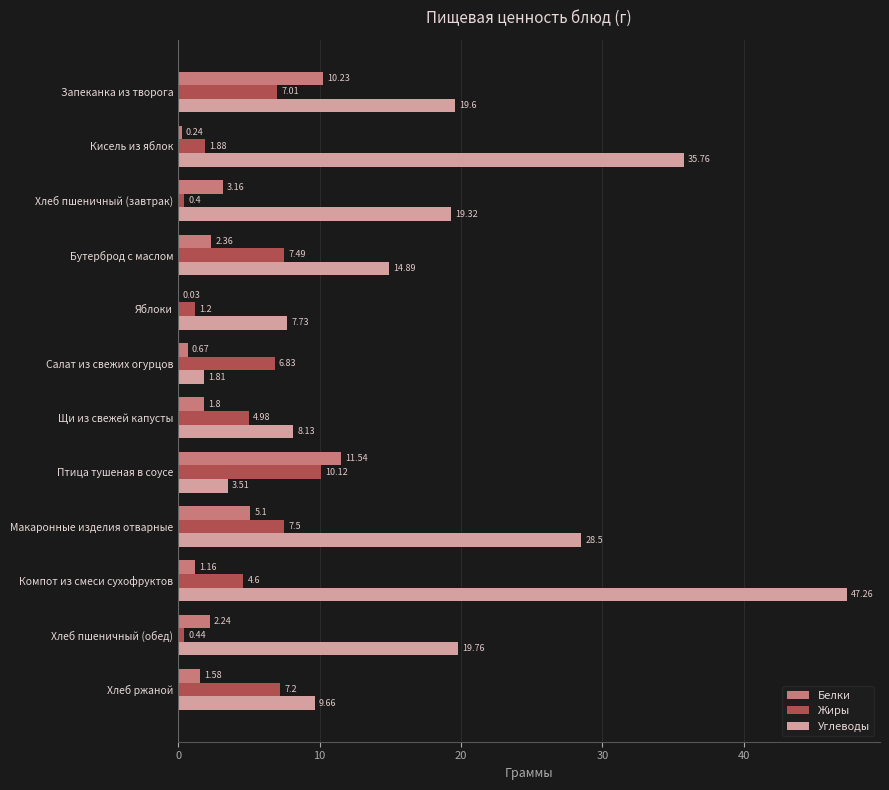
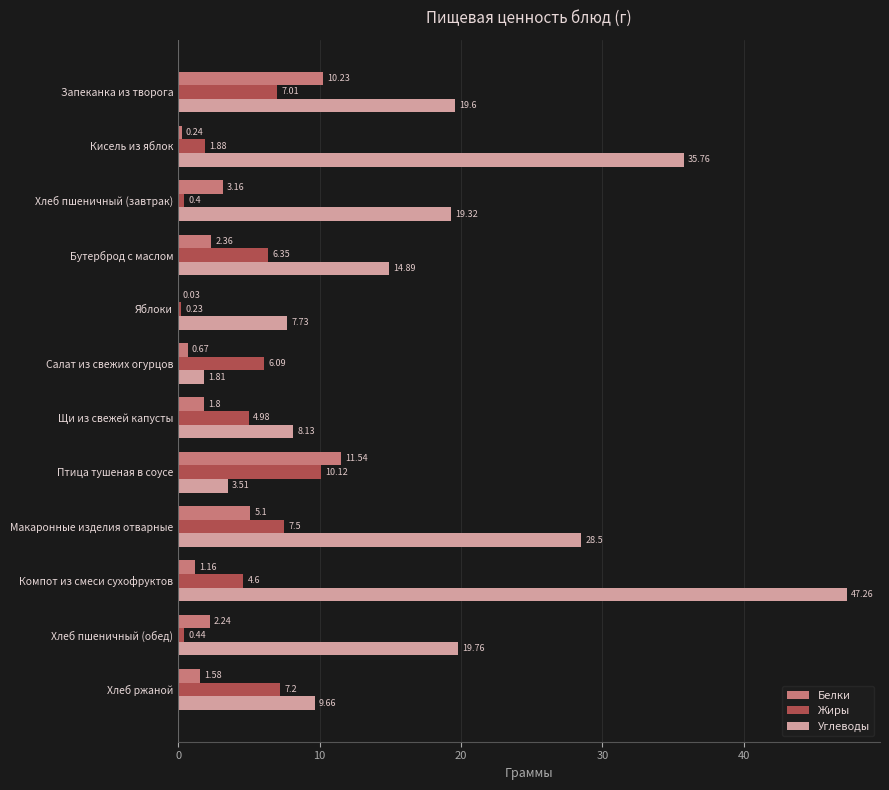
Жиры, Бутерброд с маслом: 7.49 -> 6.35
Жиры, Яблоки: 1.2 -> 0.23
Жиры, Салат из свежих огурцов: 6.83 -> 6.09
